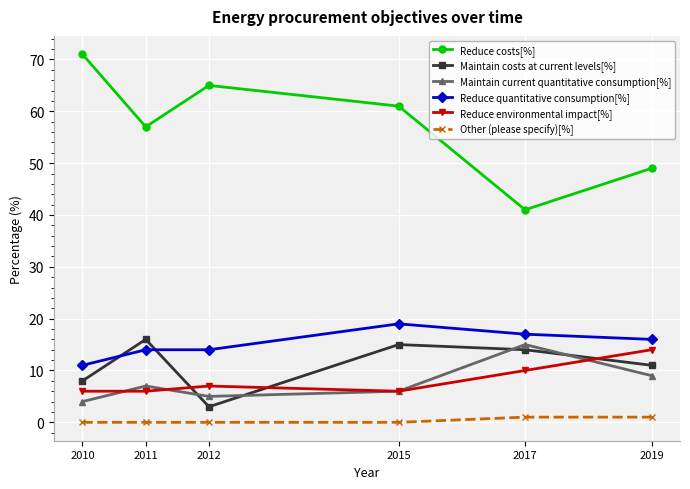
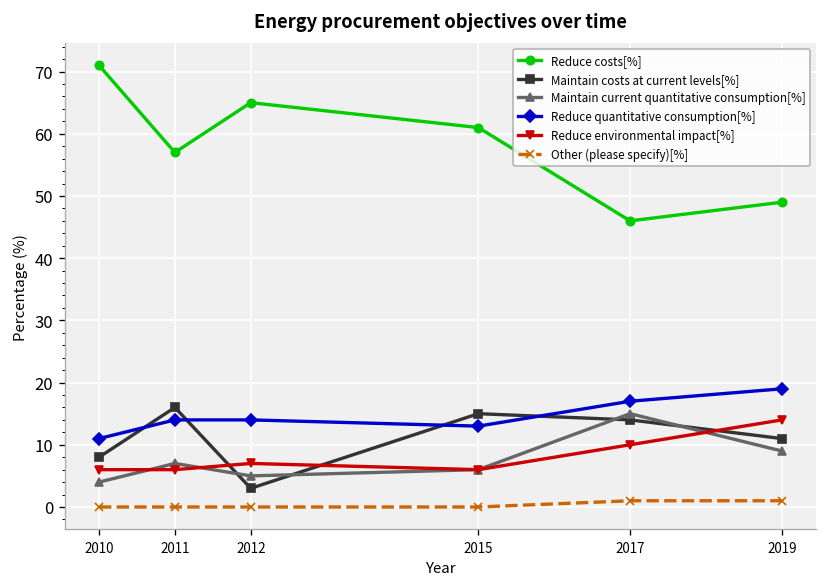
Reduce quantitative consumption[%], 2015: 19 -> 13
Reduce costs[%], 2017: 41 -> 46
Reduce quantitative consumption[%], 2019: 16 -> 19
